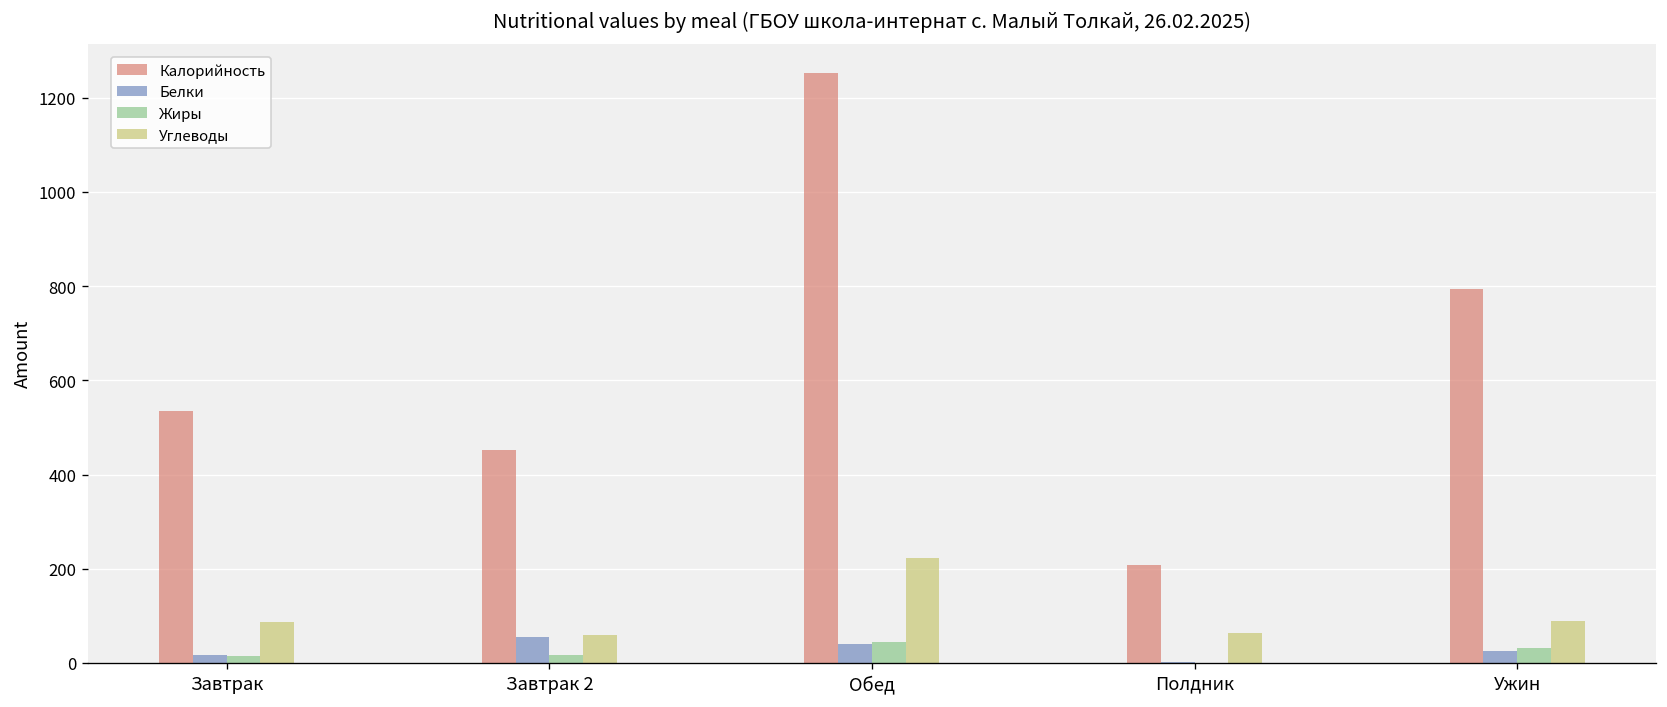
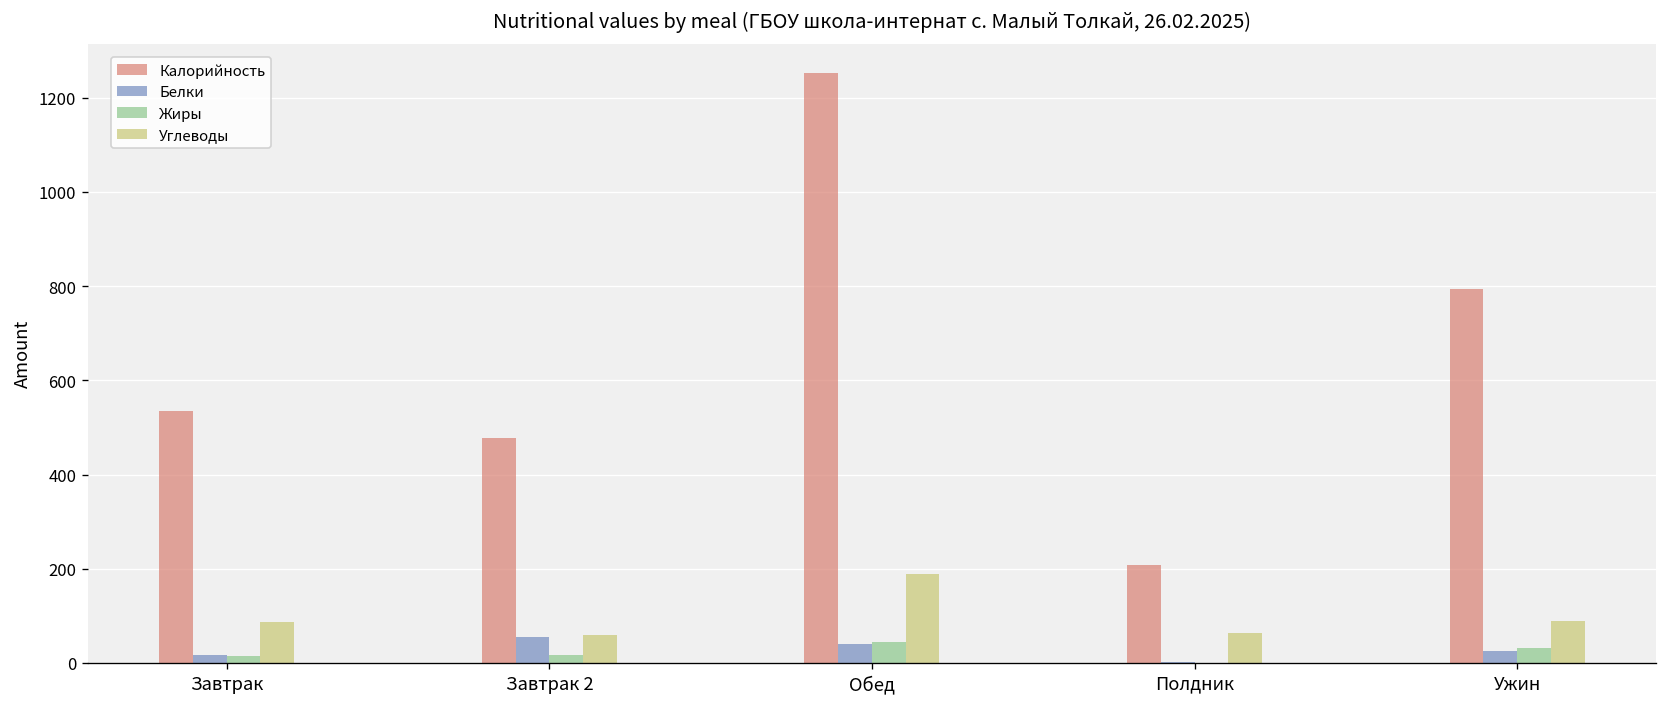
Калорийность, Завтрак 2: 450 -> 480
Углеводы, Обед: 220 -> 190
